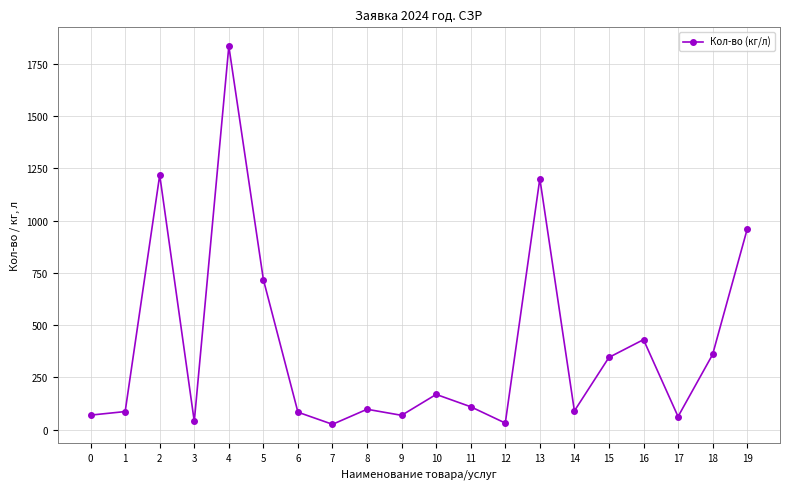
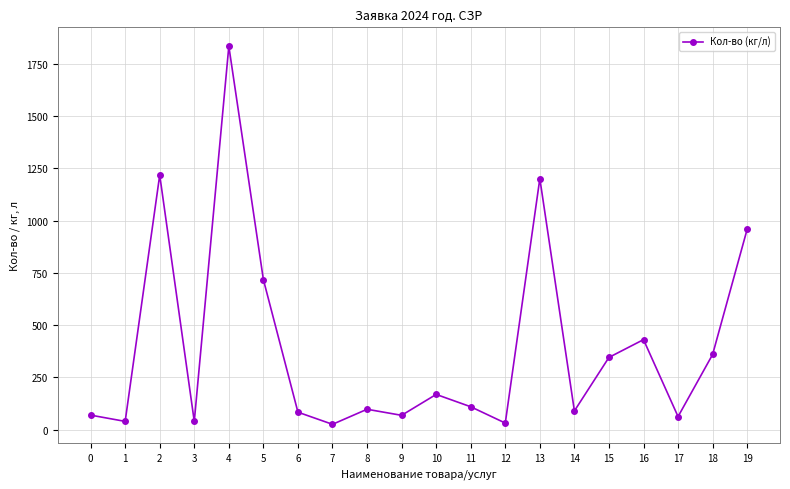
1: 90 -> 40
